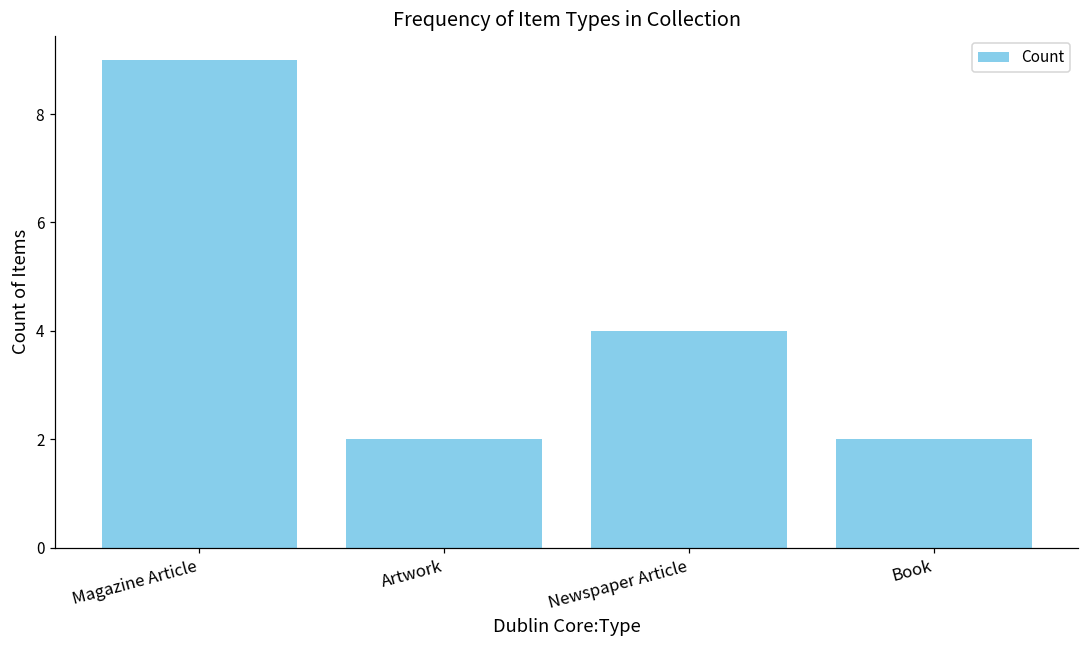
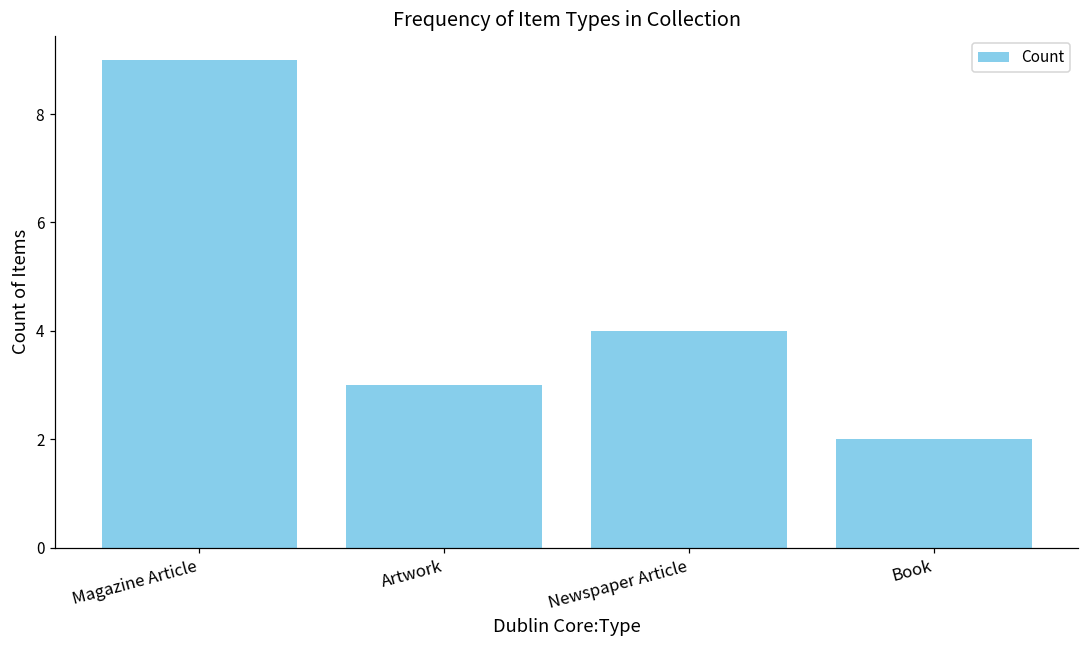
Artwork: 2 -> 3
